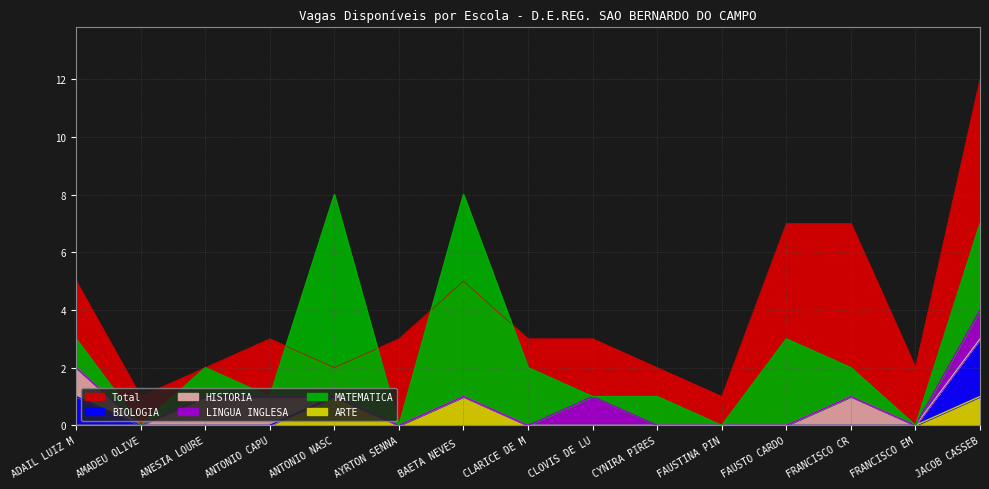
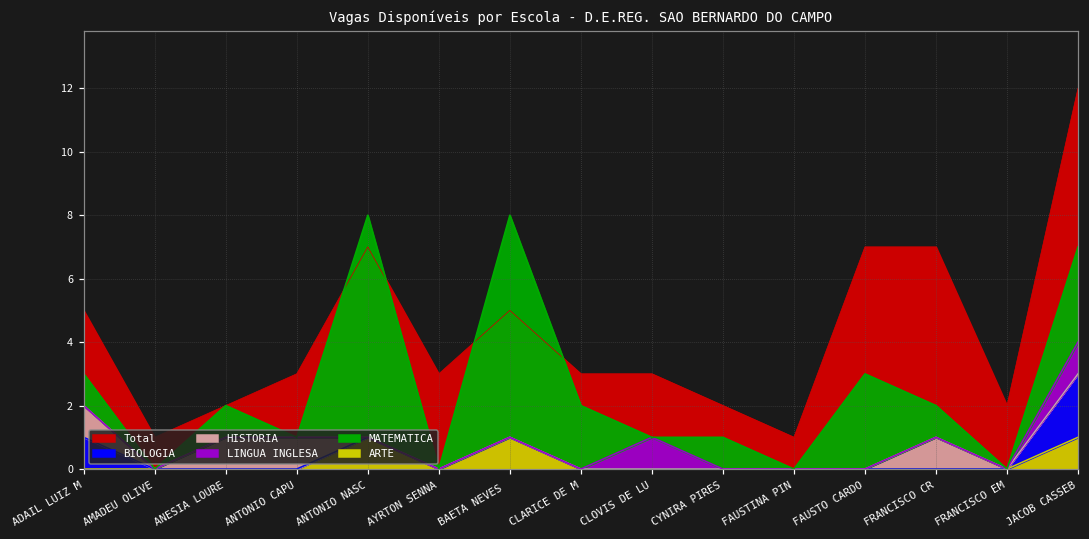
Total, ANTONIO NASC: 2 -> 7
